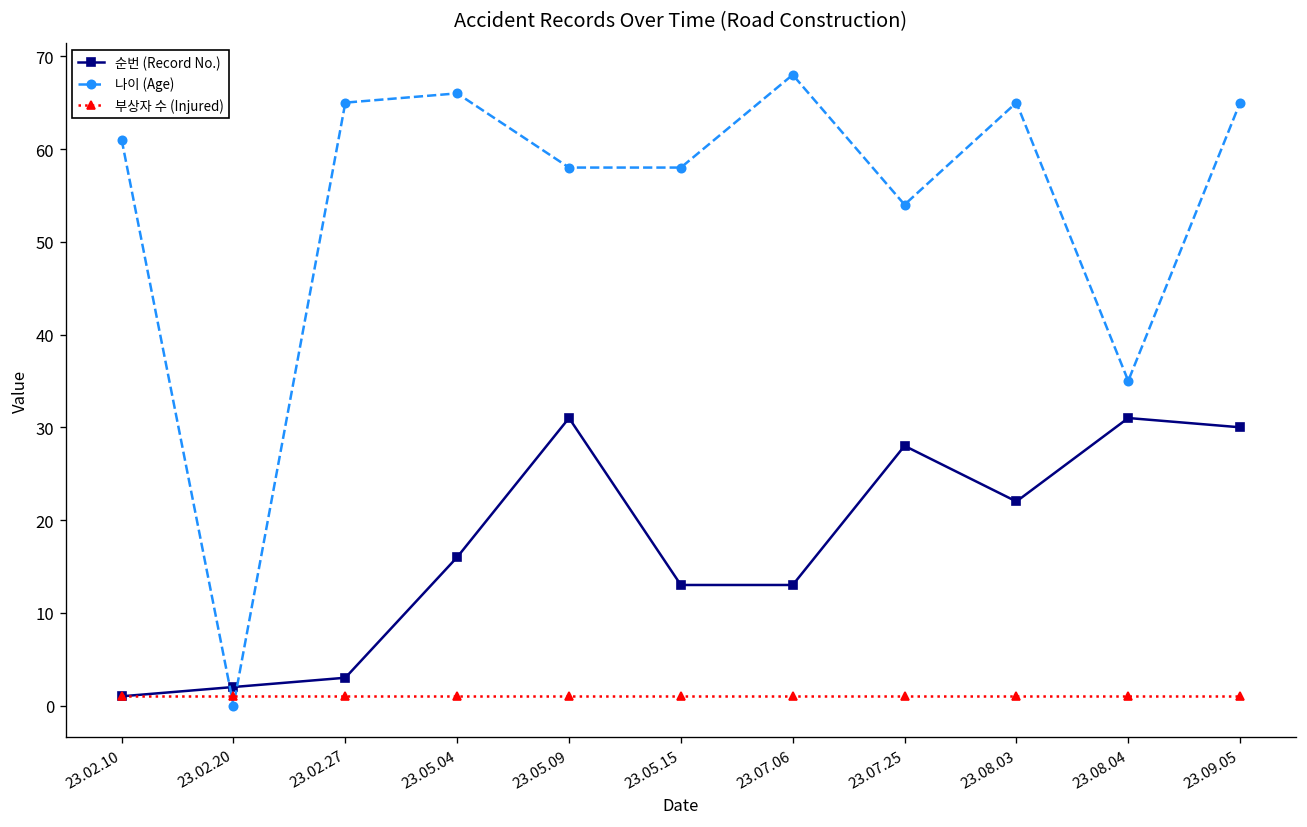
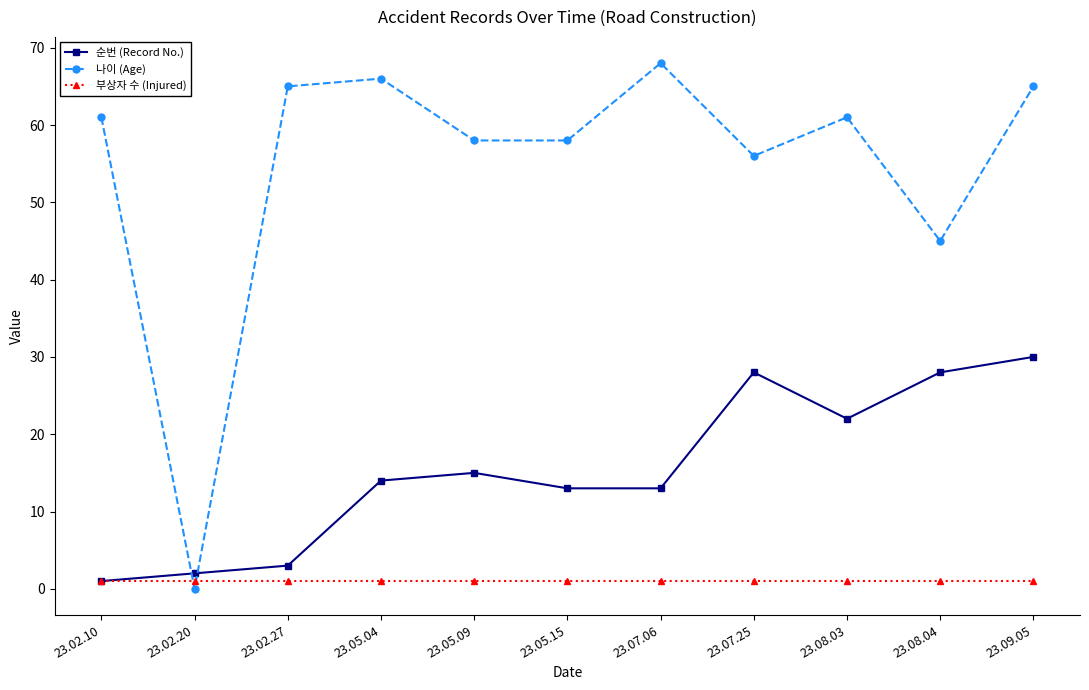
순번 (Record No.), 23.05.04: 16 -> 14
순번 (Record No.), 23.05.09: 31 -> 15
나이 (Age), 23.07.25: 54 -> 56
나이 (Age), 23.08.03: 65 -> 61
순번 (Record No.), 23.08.04: 31 -> 28
나이 (Age), 23.08.04: 35 -> 45
